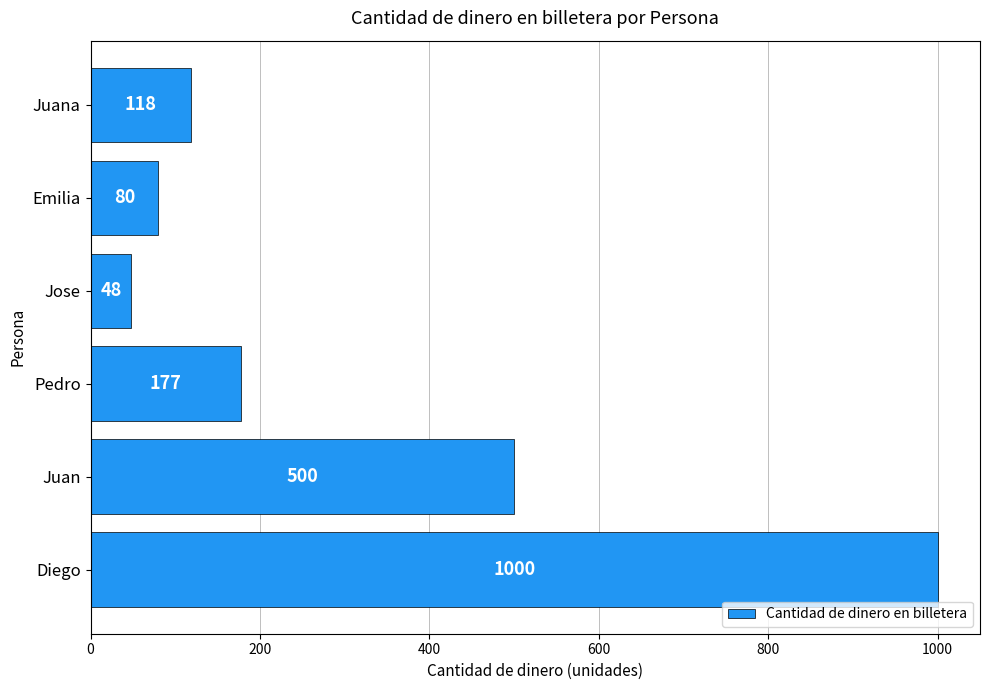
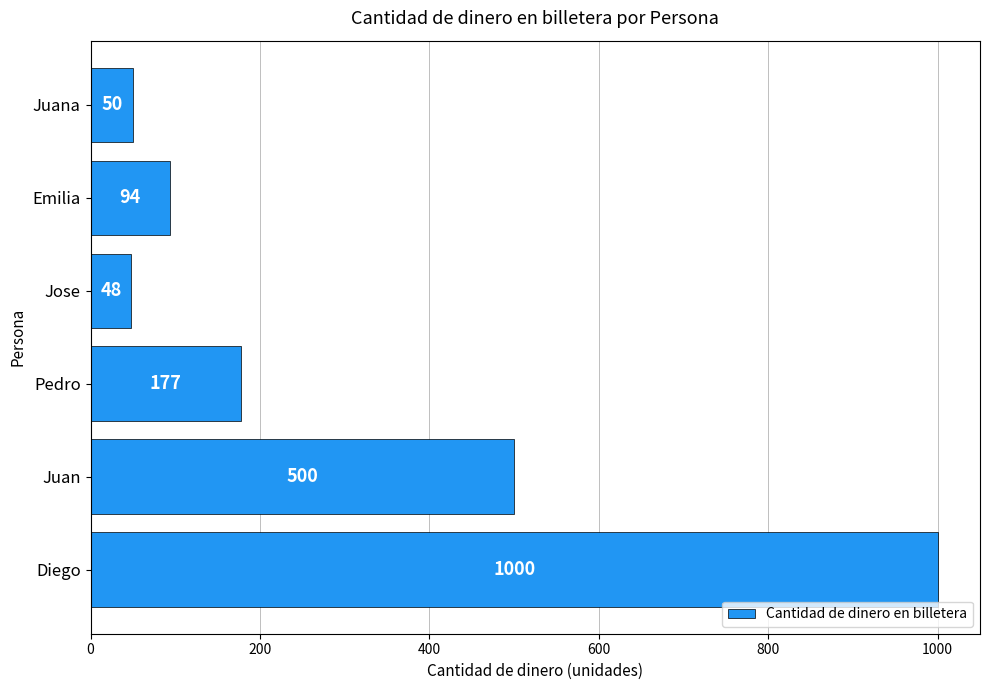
Juana: 118 -> 50
Emilia: 80 -> 94
